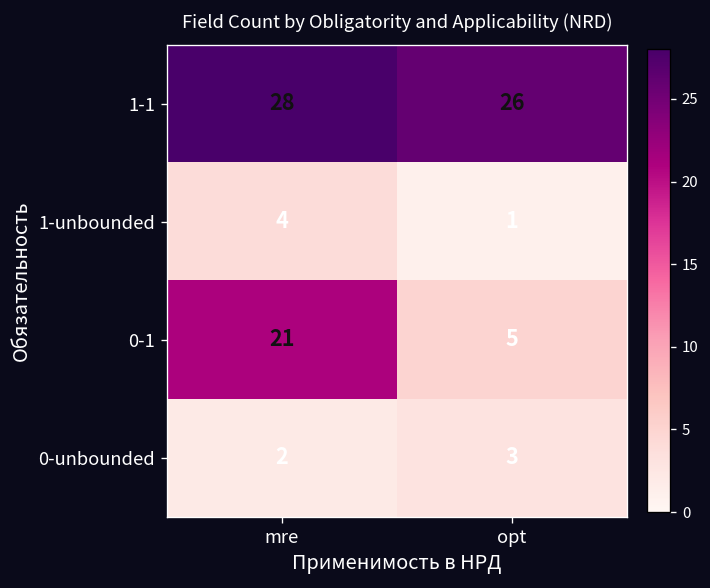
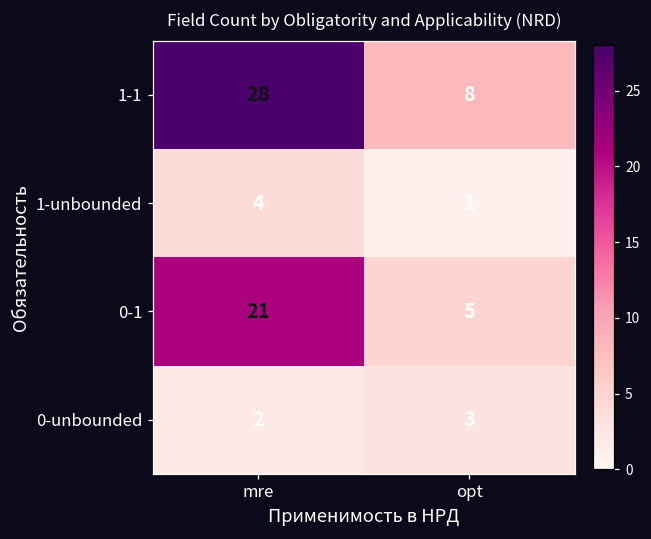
1-1, opt: 26 -> 8
